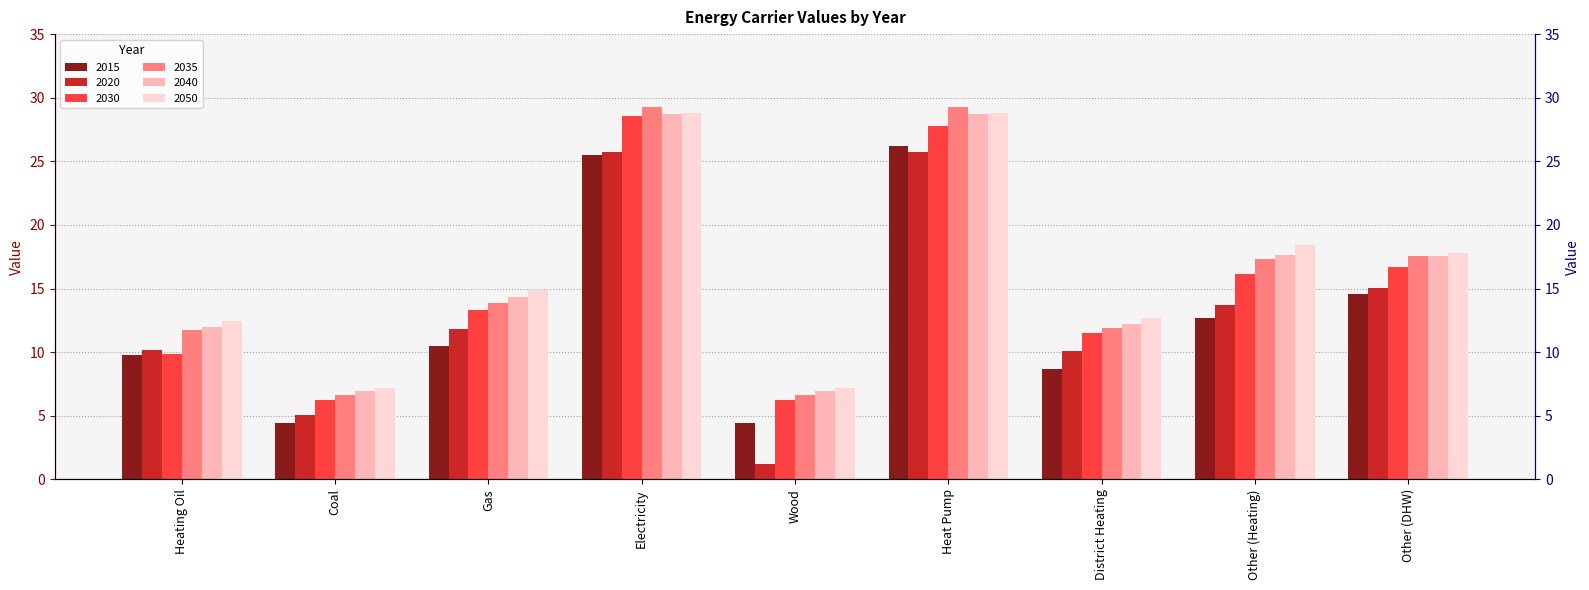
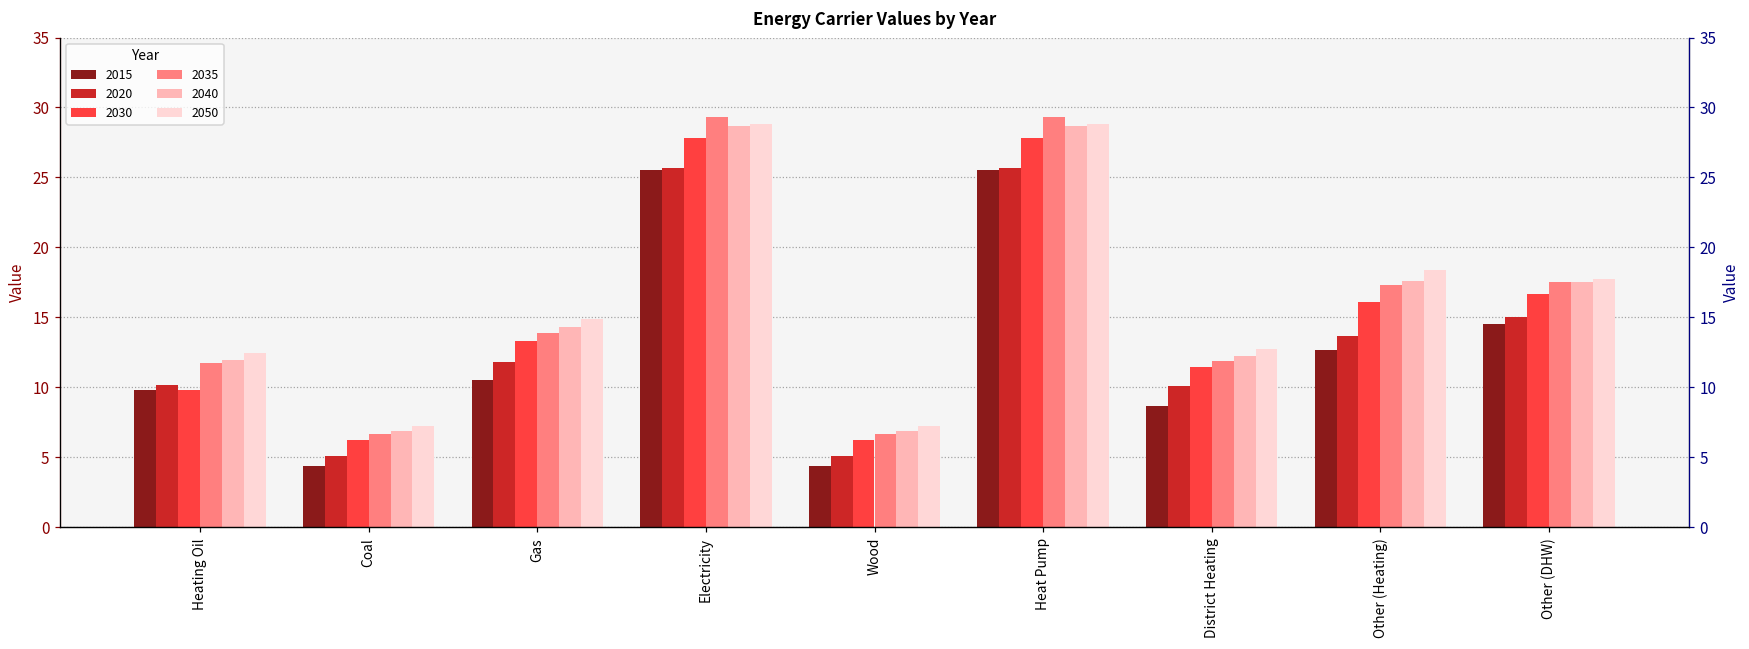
2030, Electricity: 28.6 -> 27.8
2020, Wood: 1.2 -> 5.1
2015, Heat Pump: 26.2 -> 25.5
